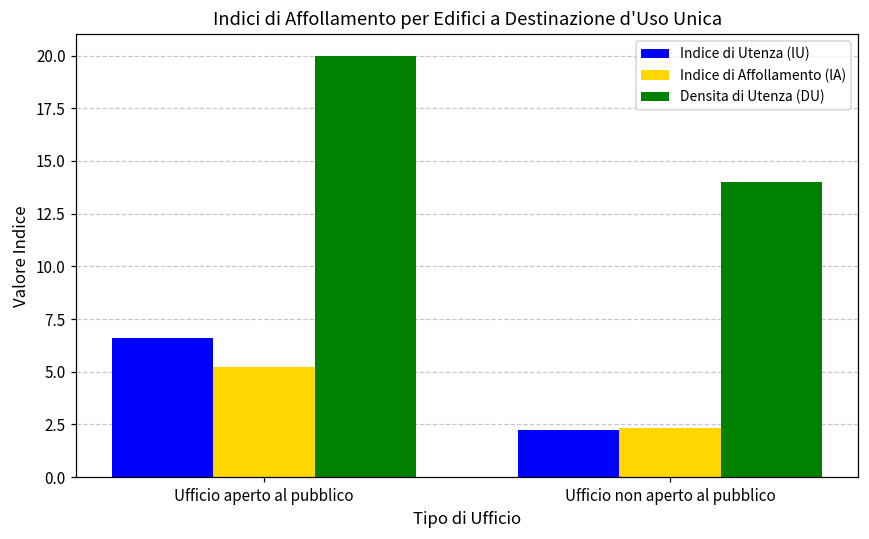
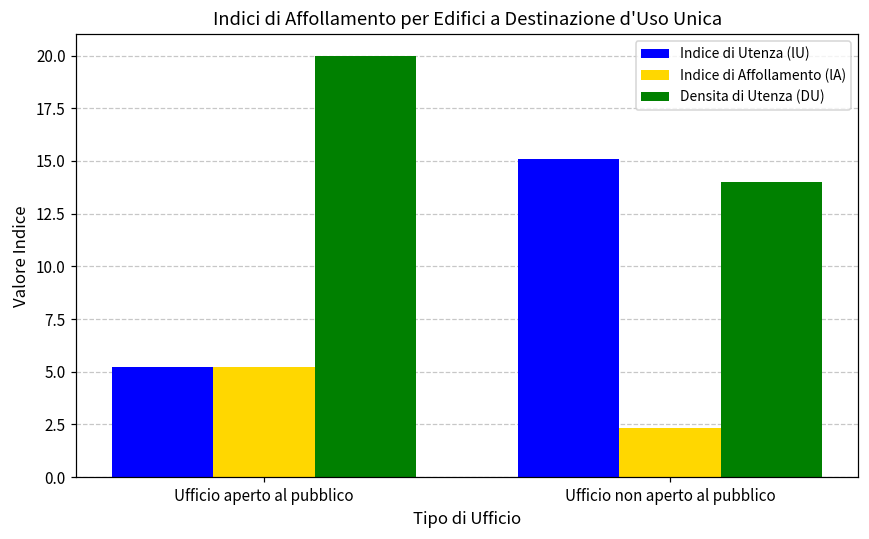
Indice di Utenza (lU), Ufficio aperto al pubblico: 6.6 -> 5.2
Indice di Utenza (lU), Ufficio non aperto al pubblico: 2.2 -> 15.1
